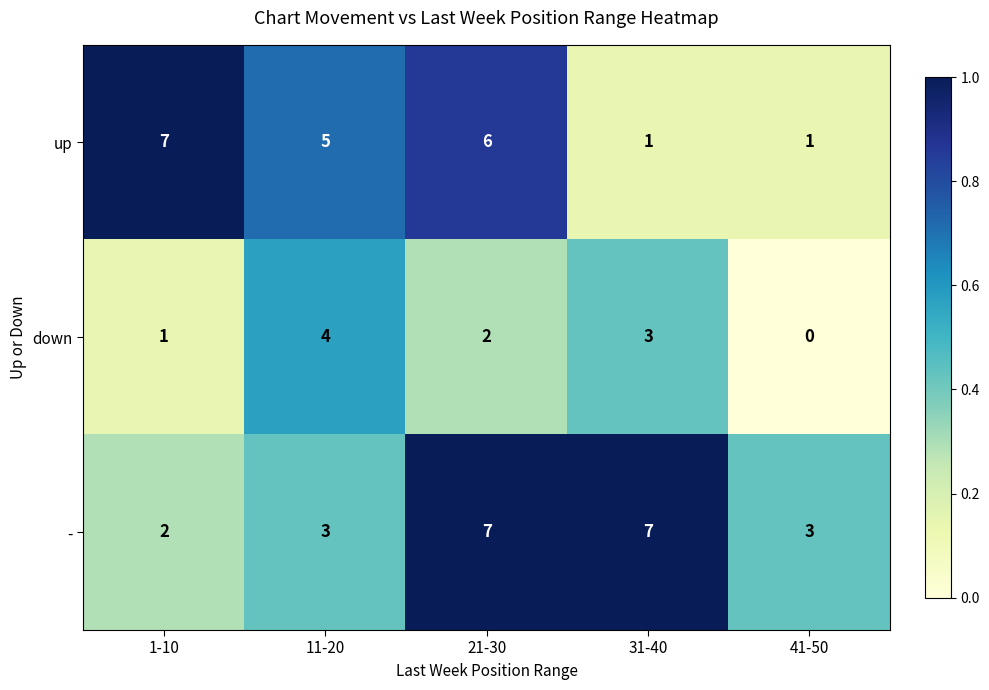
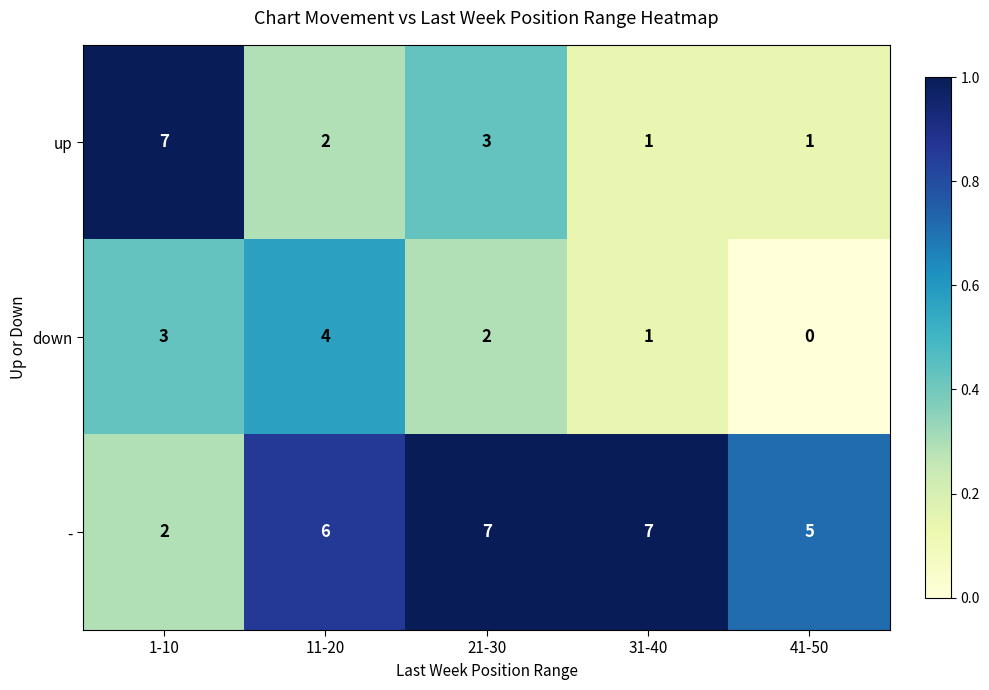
up, 11-20: 5 -> 2
up, 21-30: 6 -> 3
down, 1-10: 1 -> 3
down, 31-40: 3 -> 1
-, 11-20: 3 -> 6
-, 41-50: 3 -> 5
